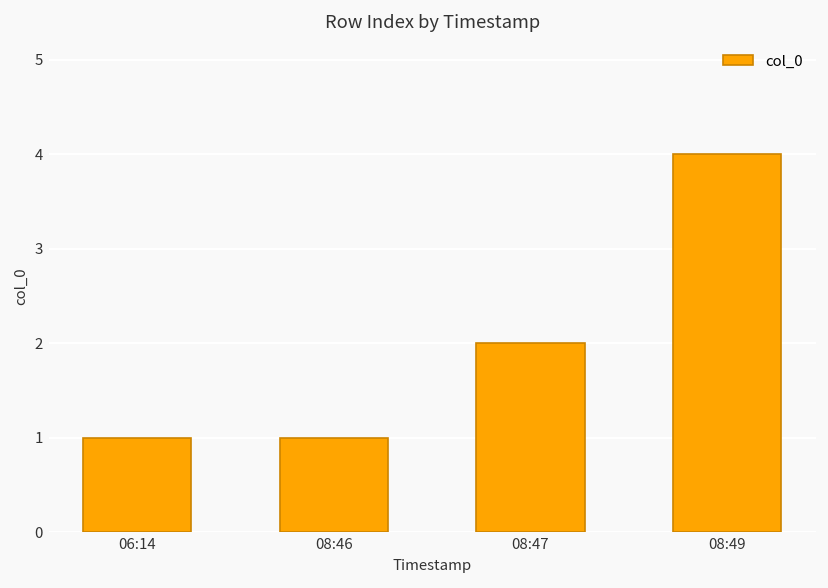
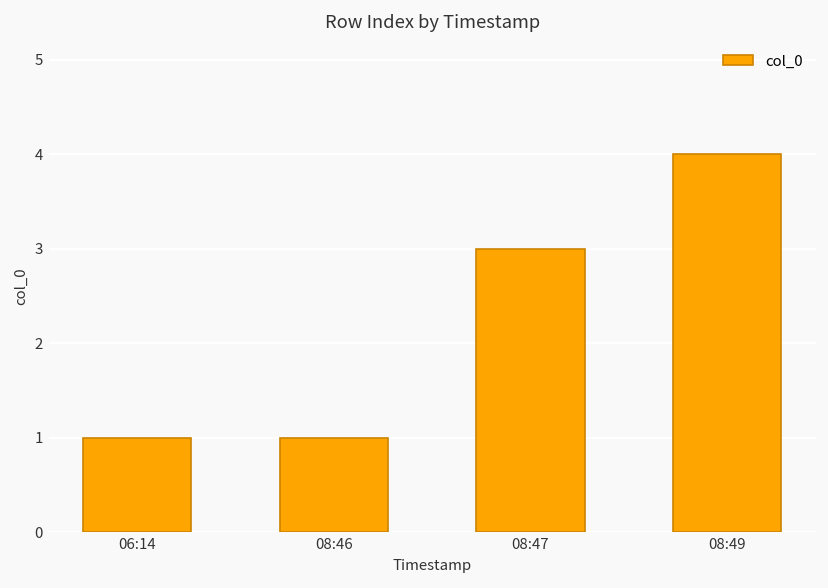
08:47: 2 -> 3
